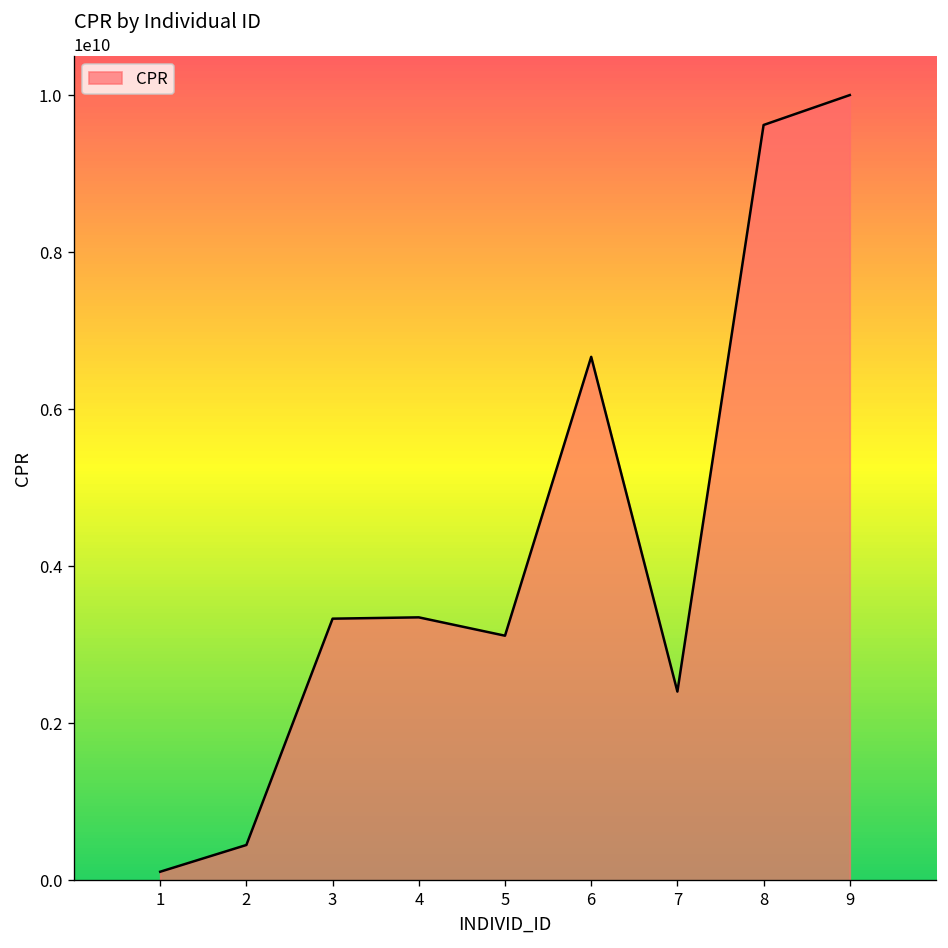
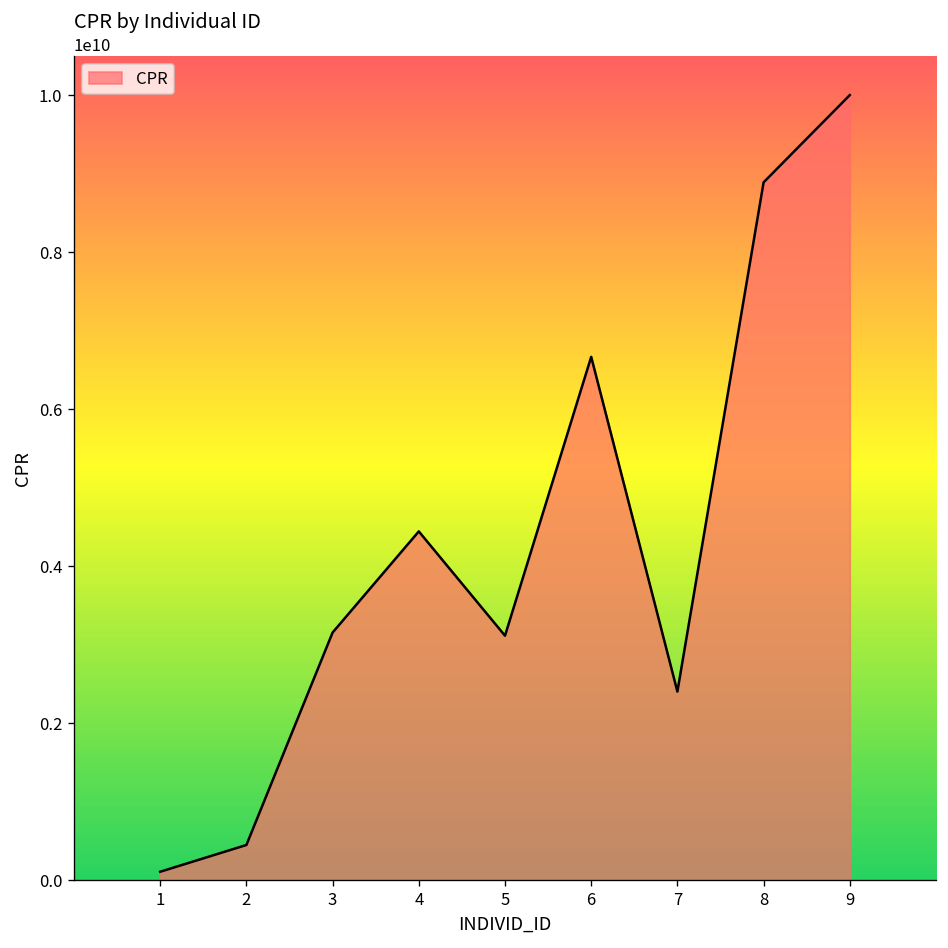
3: 3300000000 -> 3200000000
4: 3400000000 -> 4400000000
8: 9600000000 -> 8900000000
